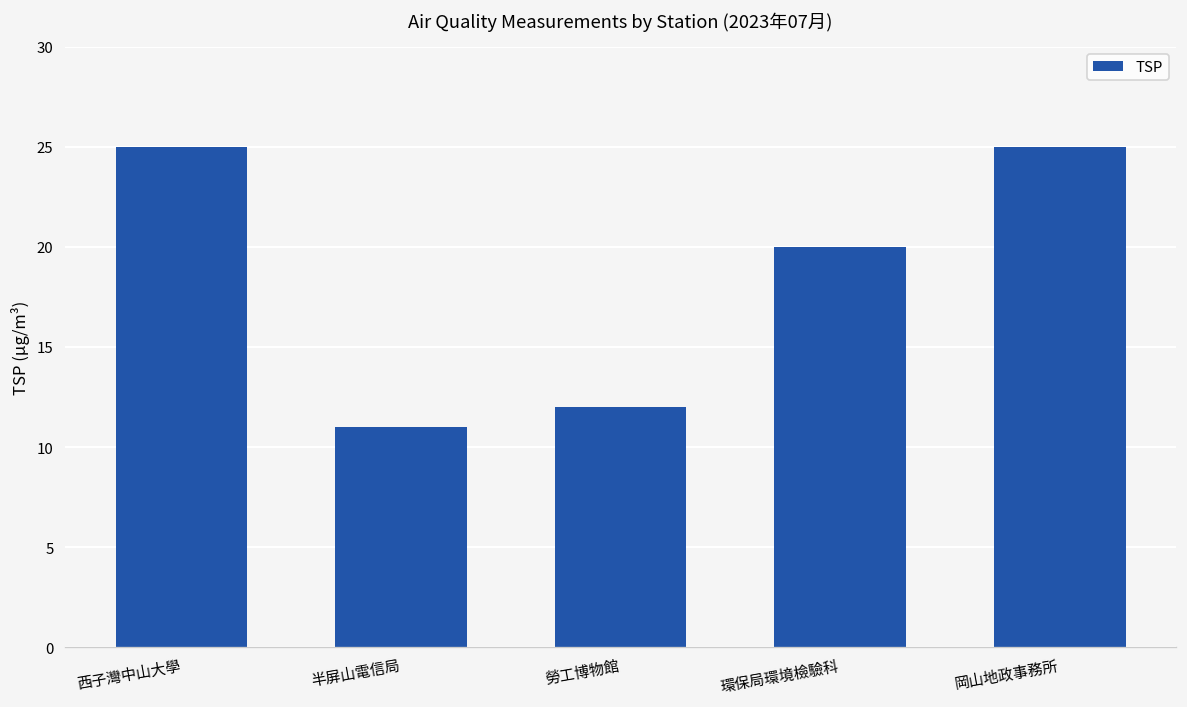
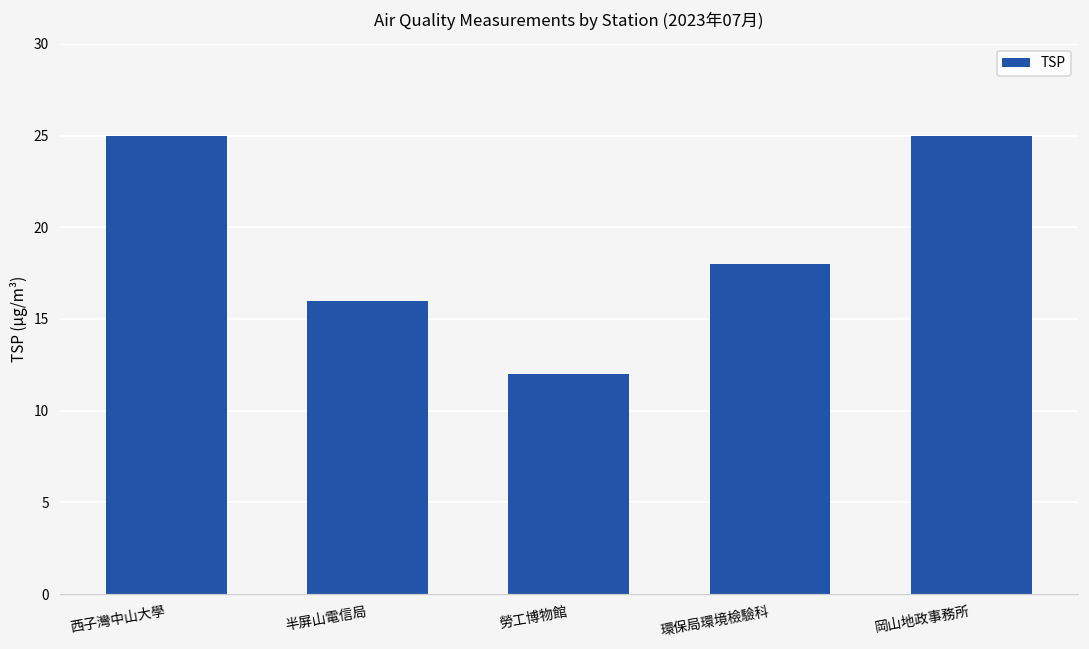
半屏山電信局: 11 -> 16
環保局環境檢驗科: 20 -> 18
